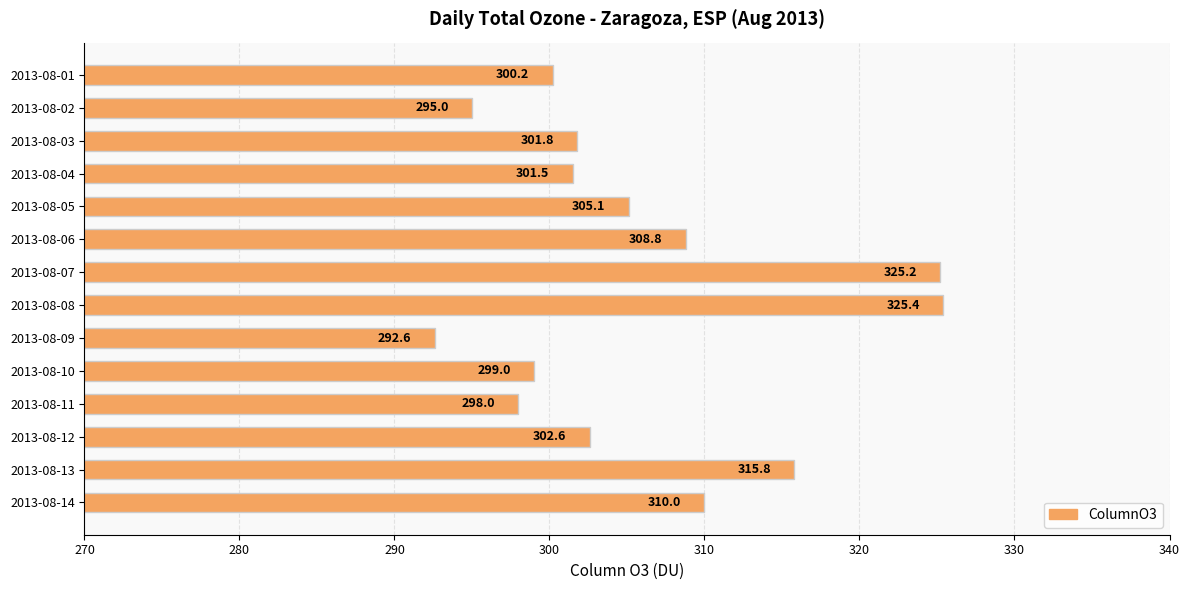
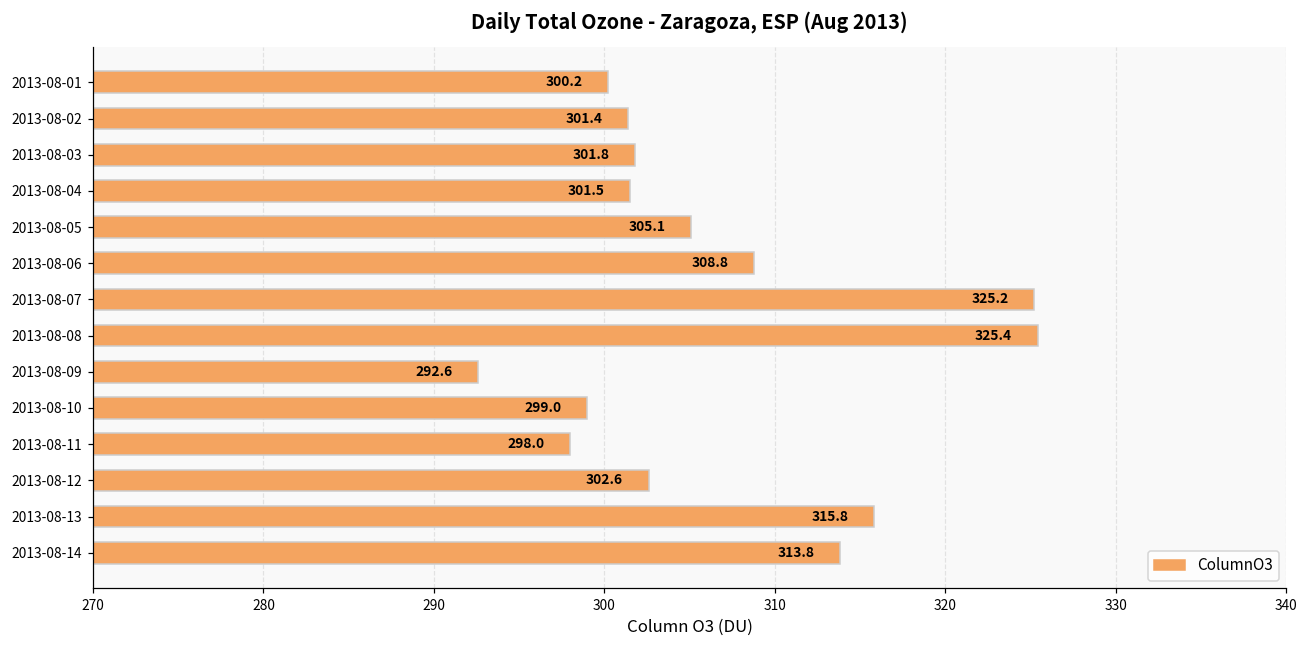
2013-08-02: 295.0 -> 301.4
2013-08-14: 310.0 -> 313.8
